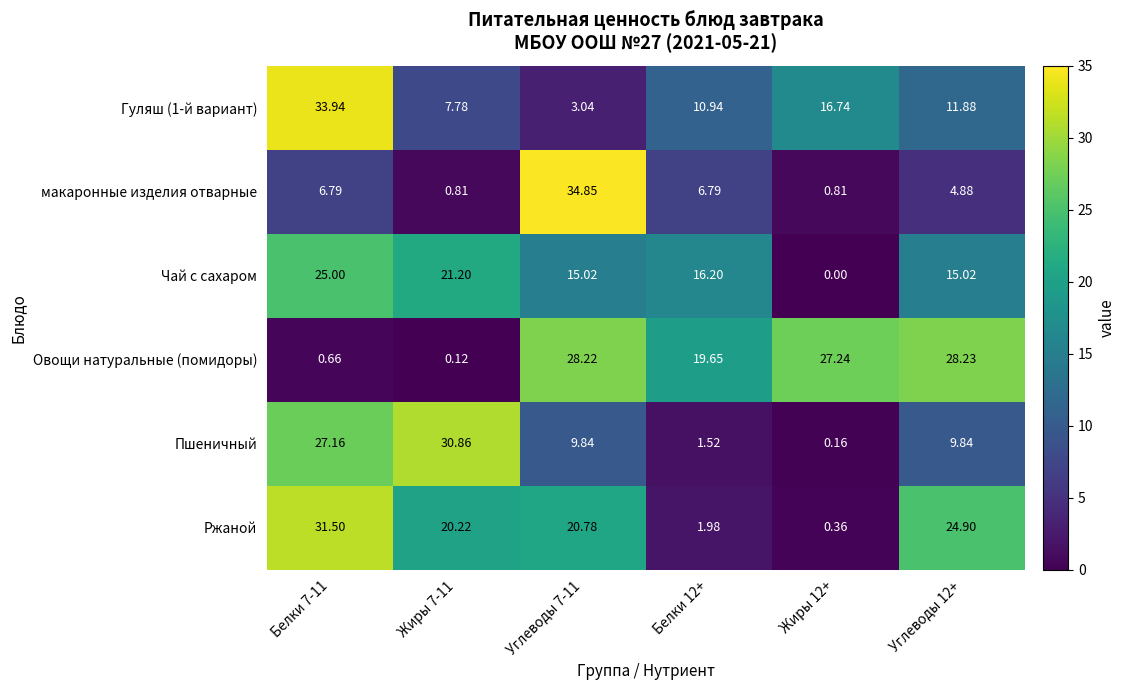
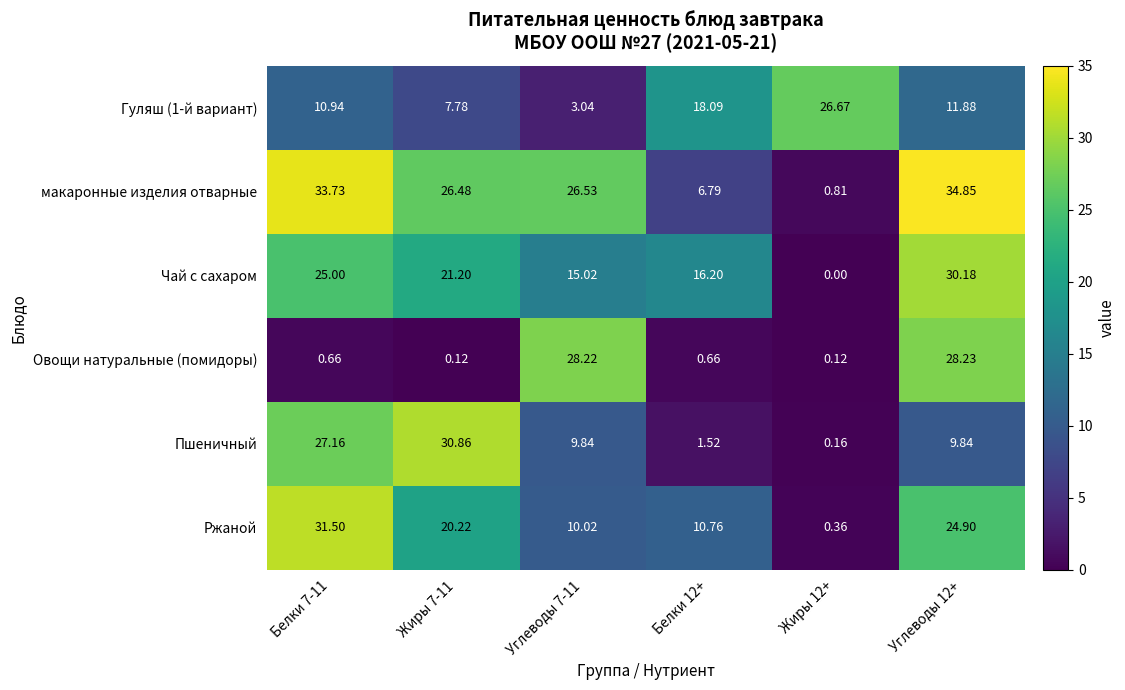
Гуляш (1-й вариант), Белки 7-11: 33.94 -> 10.94
Гуляш (1-й вариант), Белки 12+: 10.94 -> 18.09
Гуляш (1-й вариант), Жиры 12+: 16.74 -> 26.67
макаронные изделия отварные, Белки 7-11: 6.79 -> 33.73
макаронные изделия отварные, Жиры 7-11: 0.81 -> 26.48
макаронные изделия отварные, Углеводы 7-11: 34.85 -> 26.53
макаронные изделия отварные, Углеводы 12+: 4.88 -> 34.85
Чай с сахаром, Углеводы 12+: 15.02 -> 30.18
Овощи натуральные (помидоры), Белки 12+: 19.65 -> 0.66
Овощи натуральные (помидоры), Жиры 12+: 27.24 -> 0.12
Ржаной, Углеводы 7-11: 20.78 -> 10.02
Ржаной, Белки 12+: 1.98 -> 10.76
